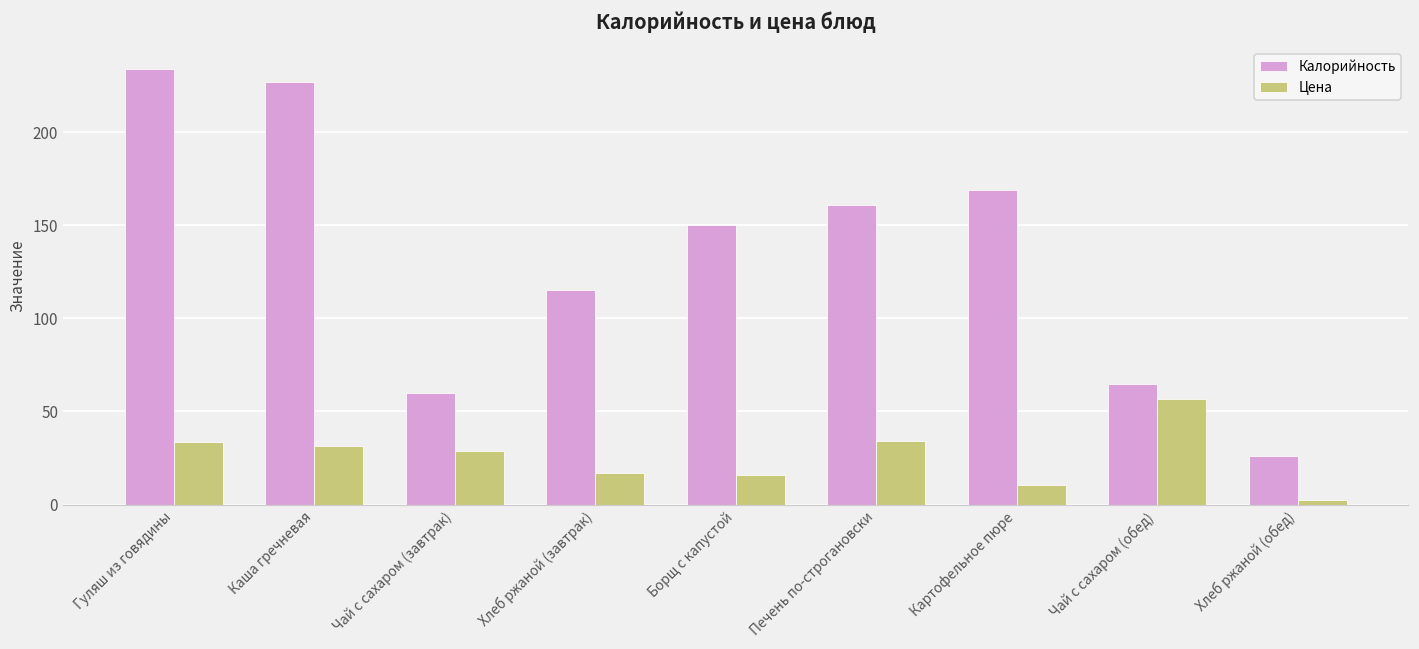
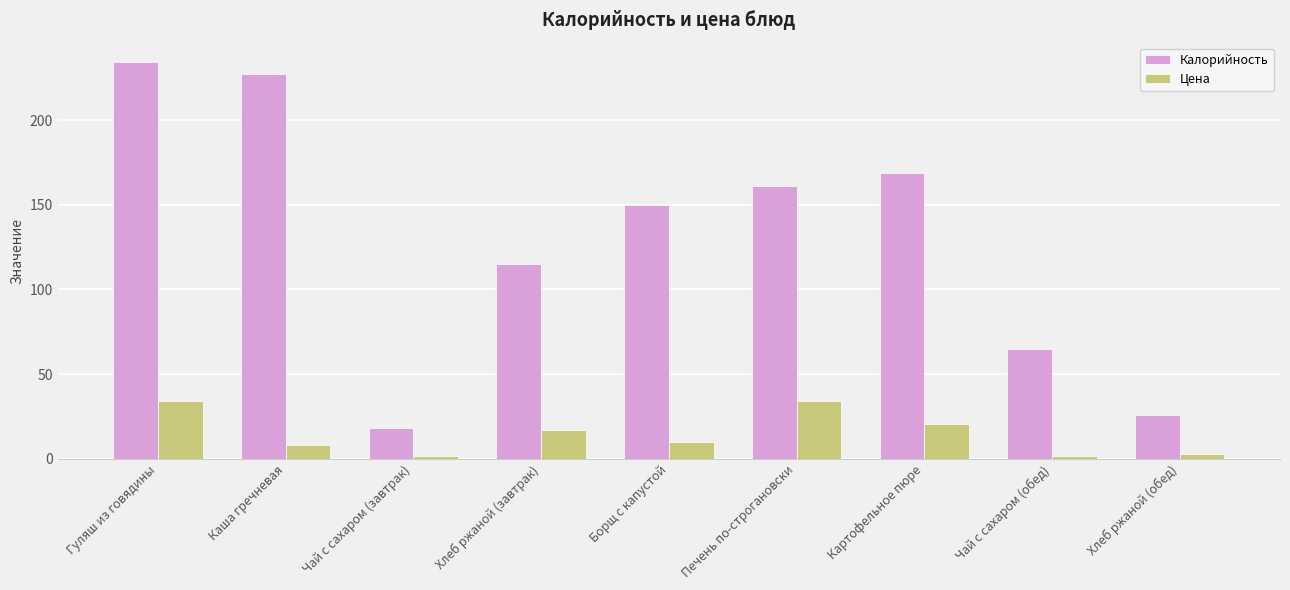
Цена, Каша гречневая: 31 -> 8
Калорийность, Чай с сахаром (завтрак): 60 -> 18
Цена, Чай с сахаром (завтрак): 29 -> 1
Цена, Борщ с капустой: 16 -> 10
Цена, Картофельное пюре: 10 -> 20
Цена, Чай с сахаром (обед): 57 -> 1
